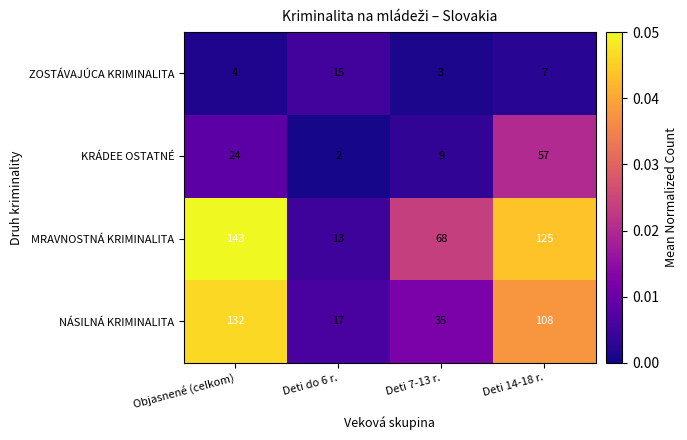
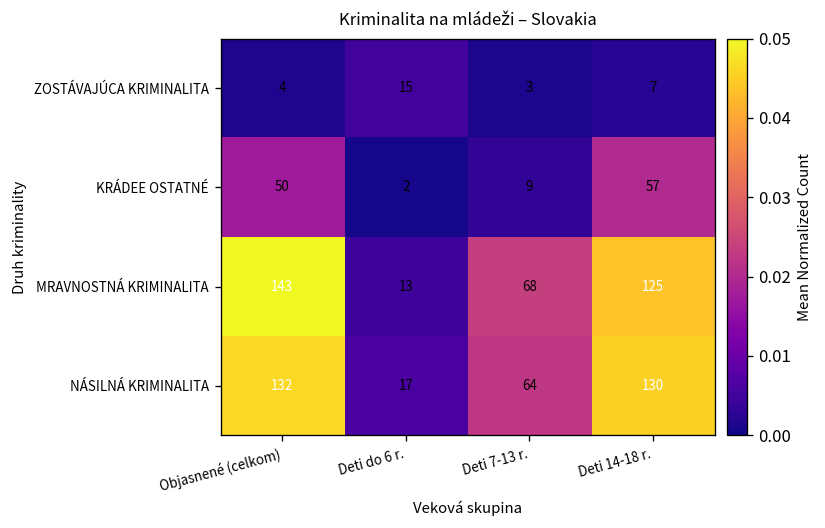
KRÁDEE OSTATNÉ, Objasnené (celkom): 24 -> 50
NÁSILNÁ KRIMINALITA, Deti 7-13 r.: 35 -> 64
NÁSILNÁ KRIMINALITA, Deti 14-18 r.: 108 -> 130
